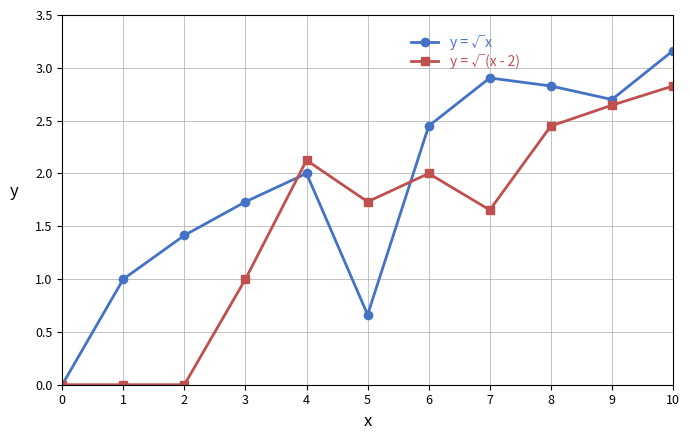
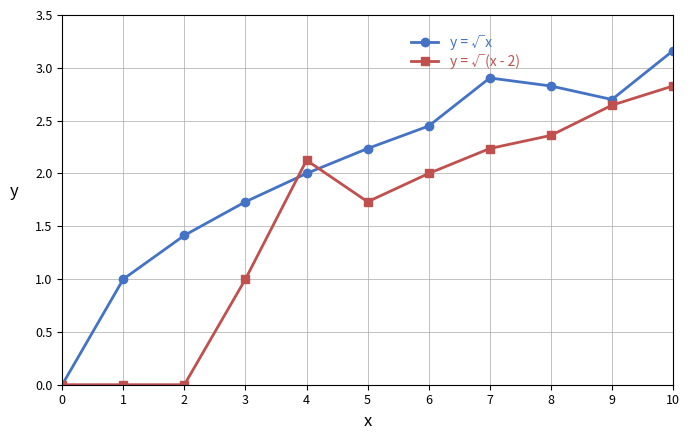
y = √x, 5: 0.66 -> 2.24
y = √(x - 2), 7: 1.65 -> 2.24
y = √(x - 2), 8: 2.45 -> 2.36
